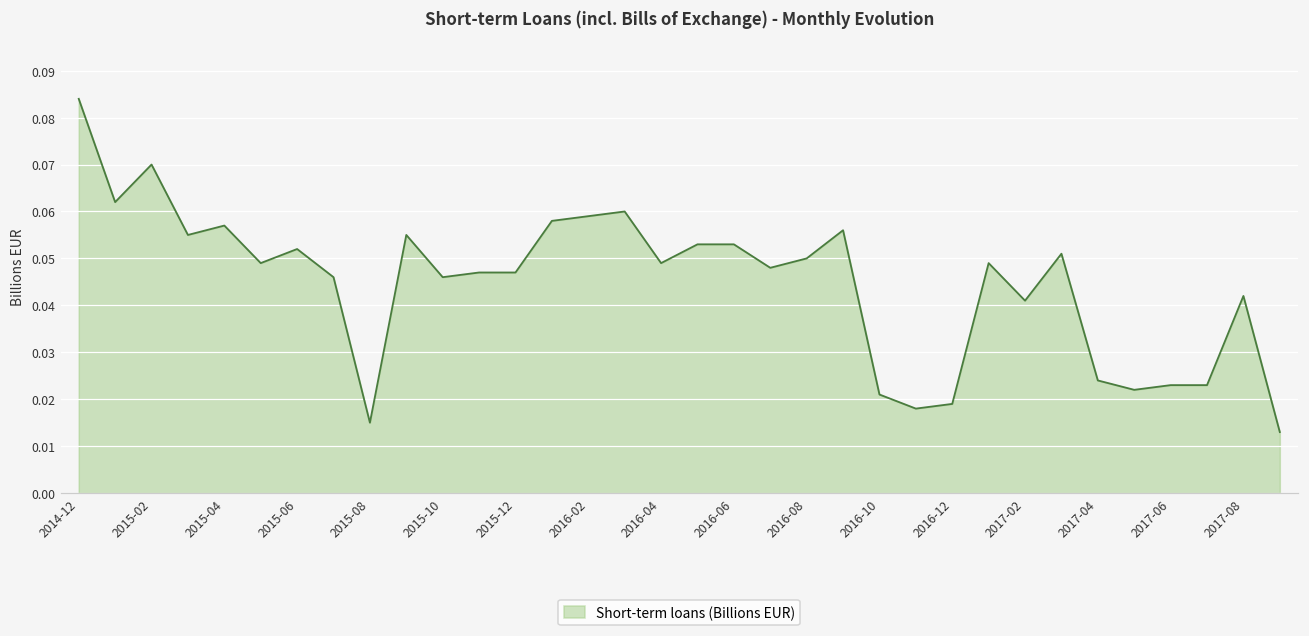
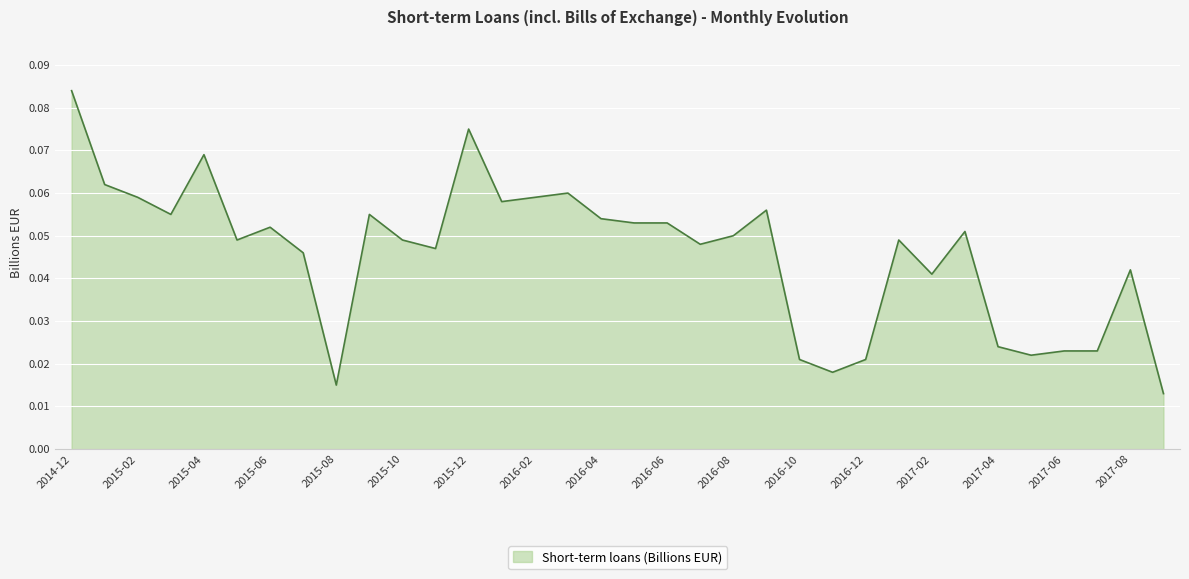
2015-02: 0.070 -> 0.059
2015-04: 0.057 -> 0.069
2015-10: 0.046 -> 0.049
2015-12: 0.047 -> 0.075
2016-04: 0.049 -> 0.054
2016-12: 0.019 -> 0.021
